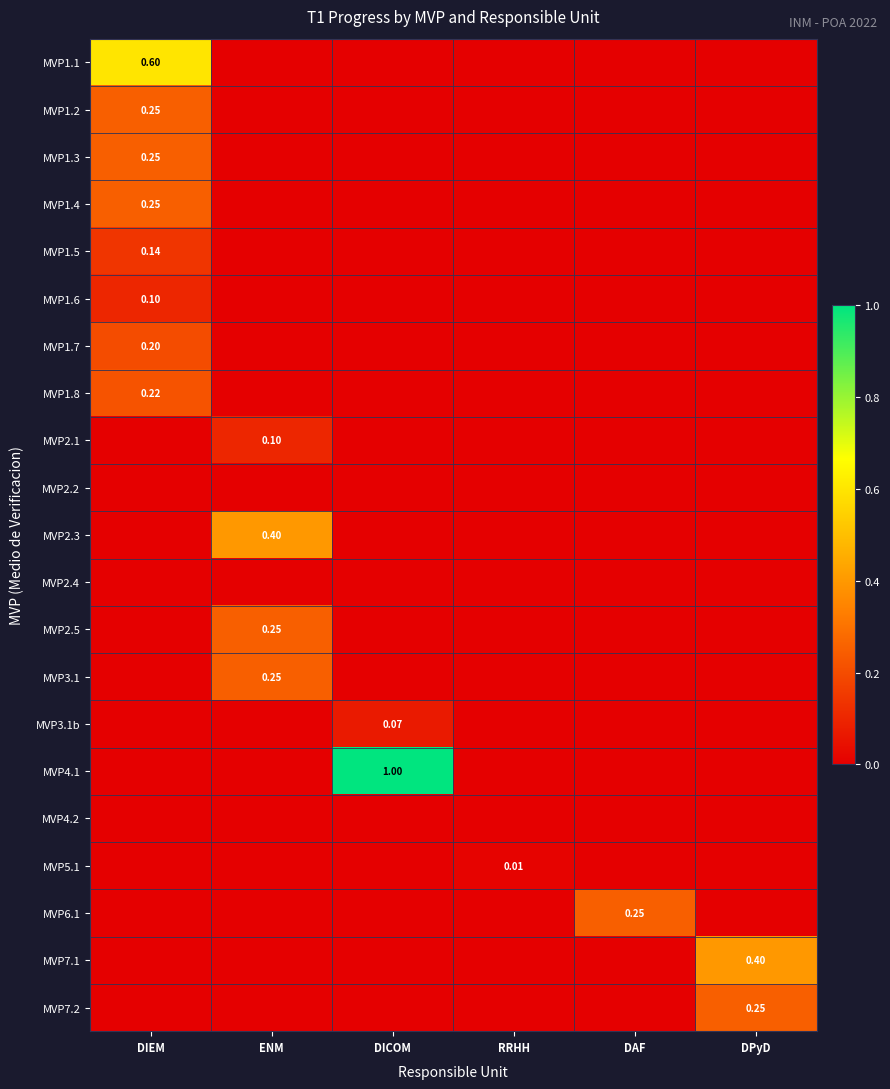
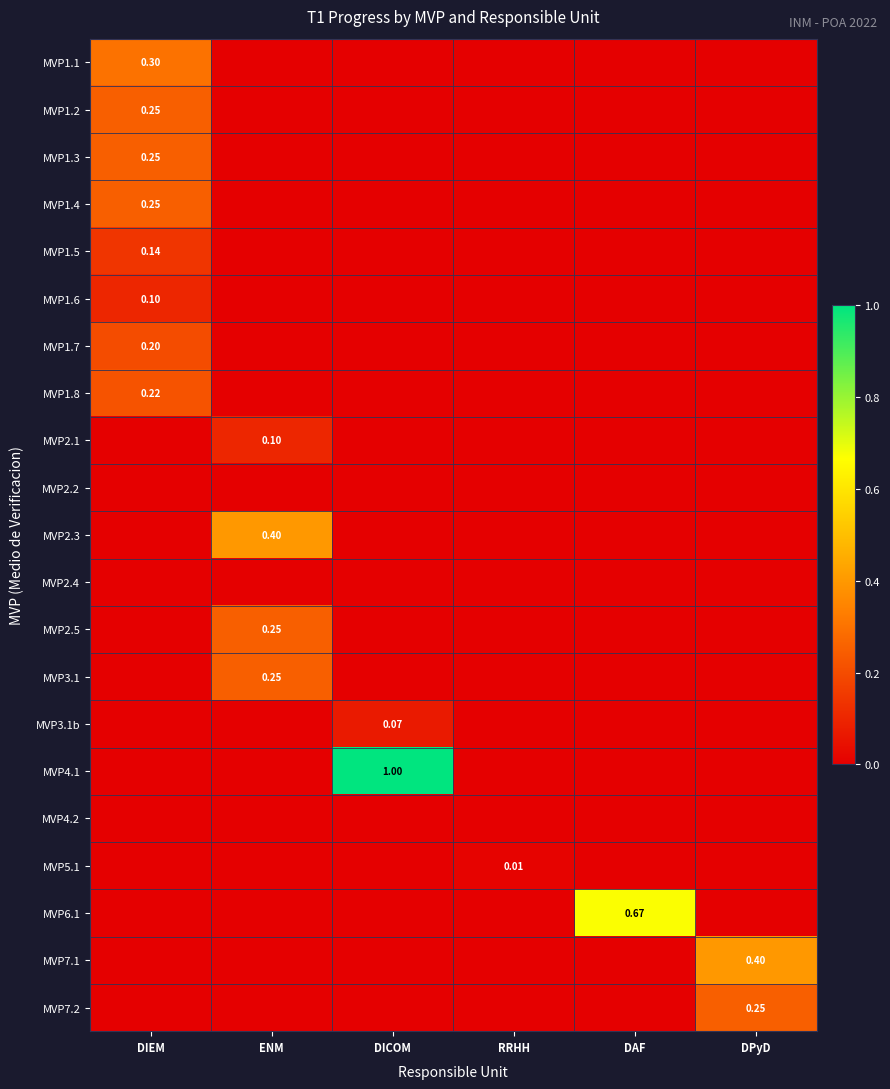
MVP1.1, DIEM: 0.60 -> 0.30
MVP6.1, DAF: 0.25 -> 0.67
